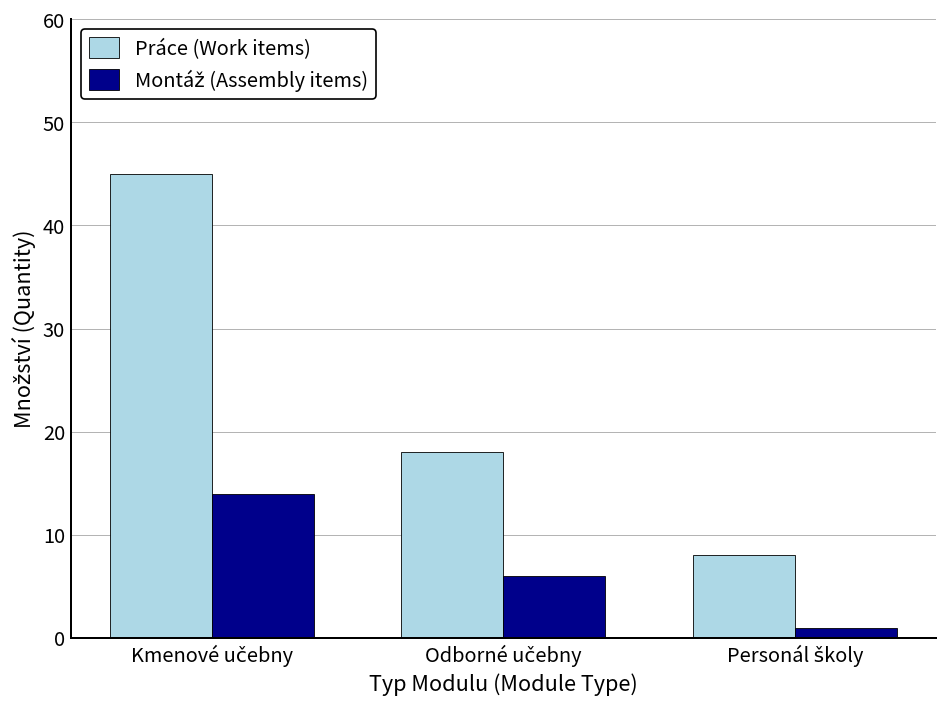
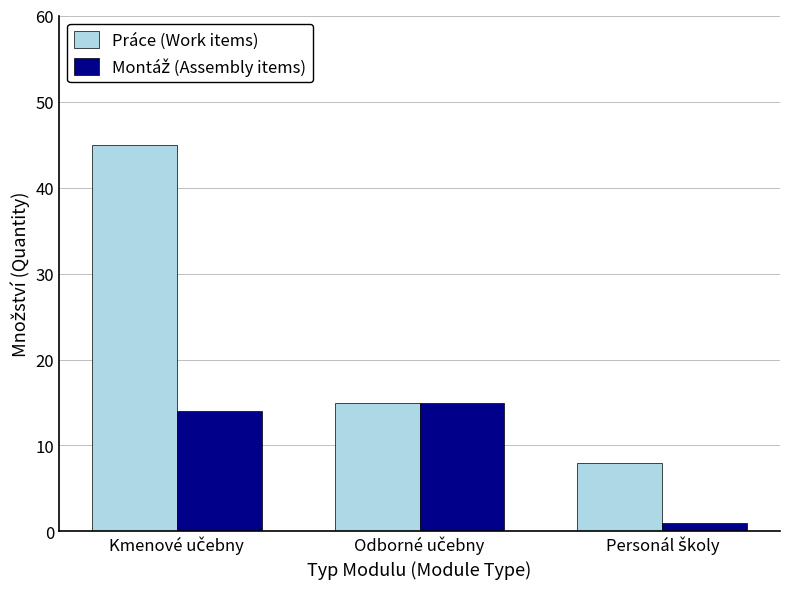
Práce (Work items), Odborné učebny: 18 -> 15
Montáž (Assembly items), Odborné učebny: 6 -> 15
